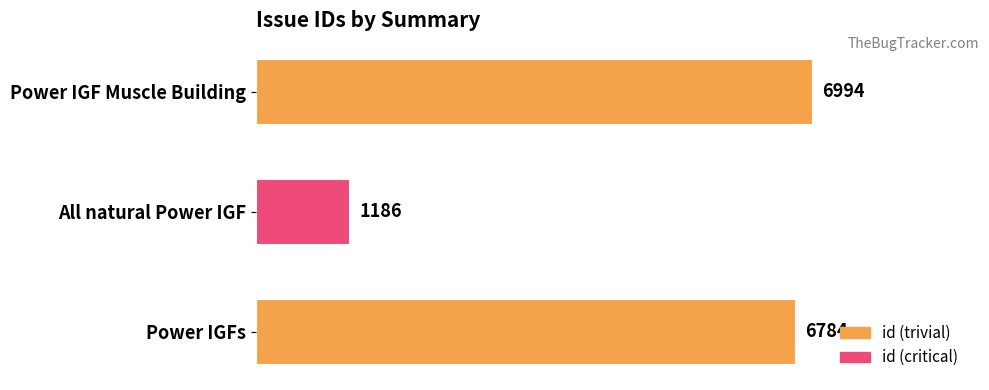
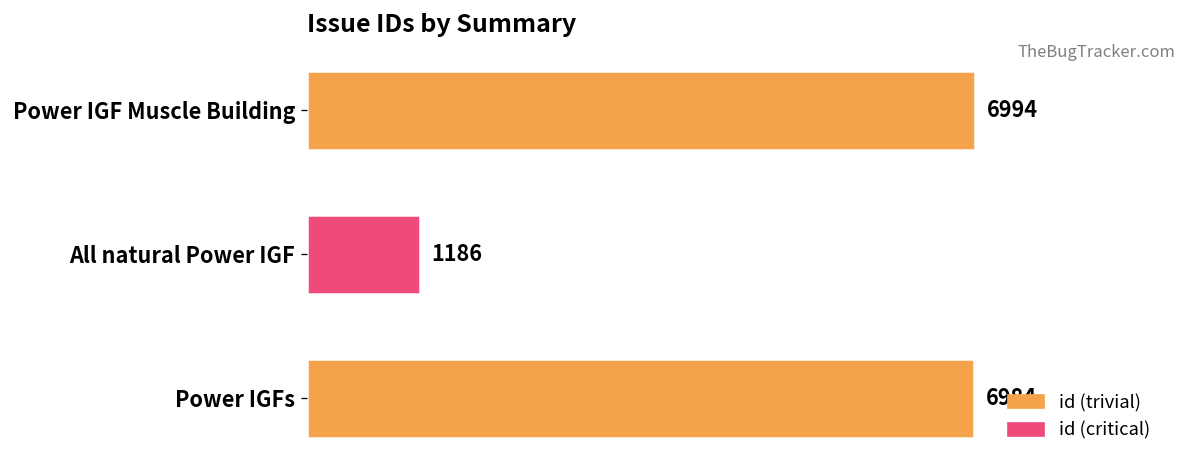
Power IGFs: 6784 -> 6984
